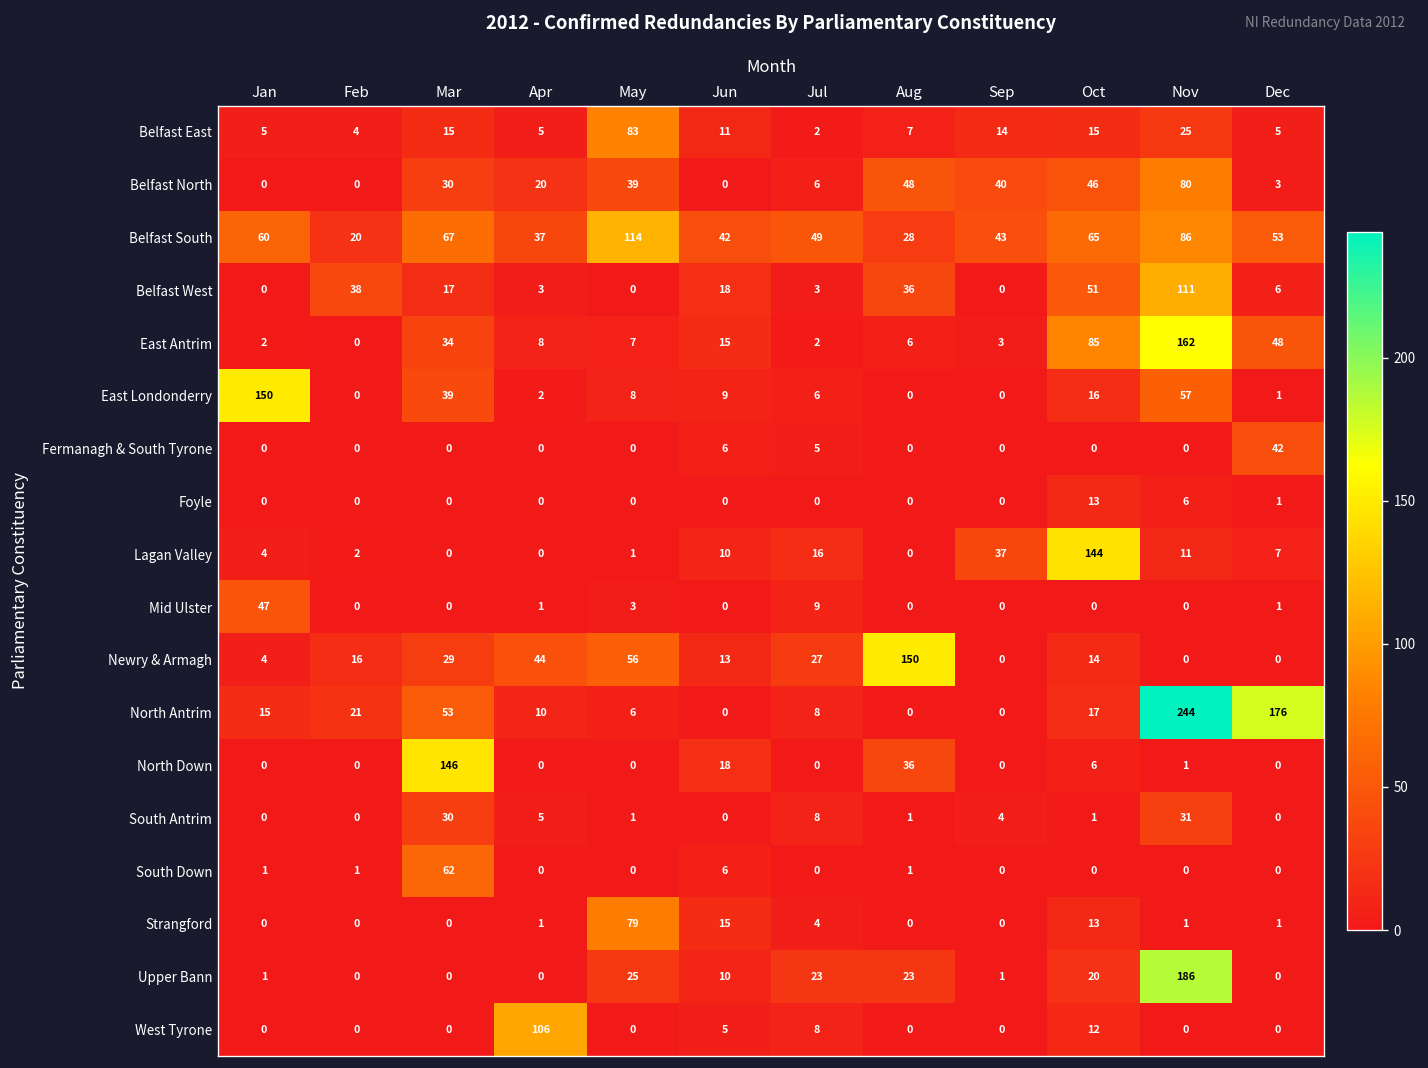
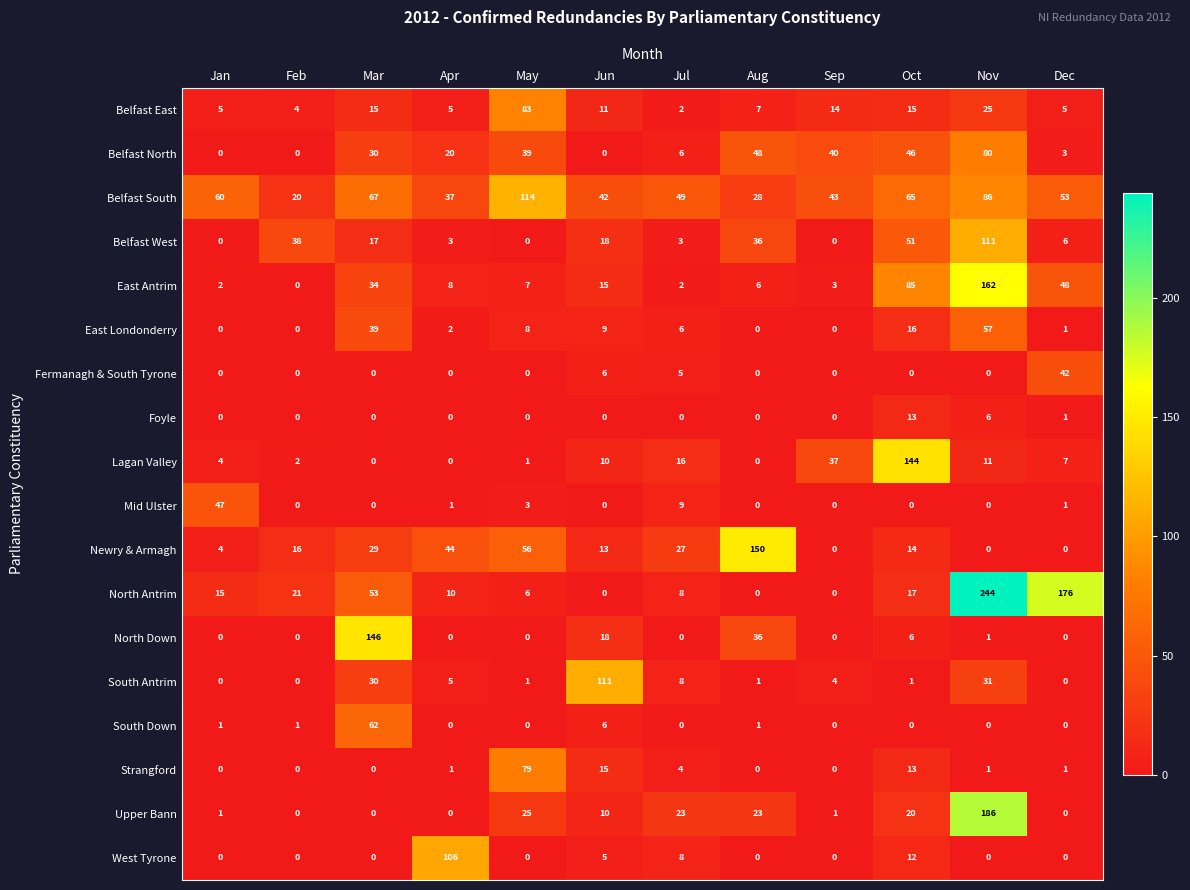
East Londonderry, Jan: 150 -> 0
South Antrim, Jun: 0 -> 111
